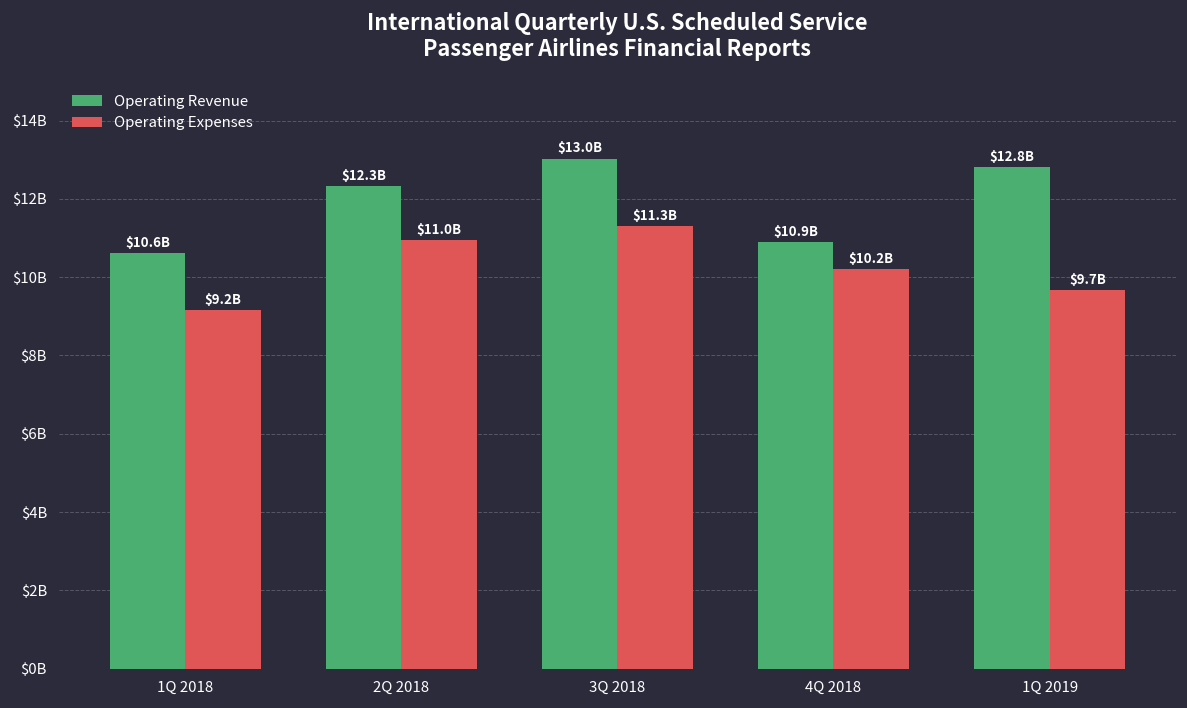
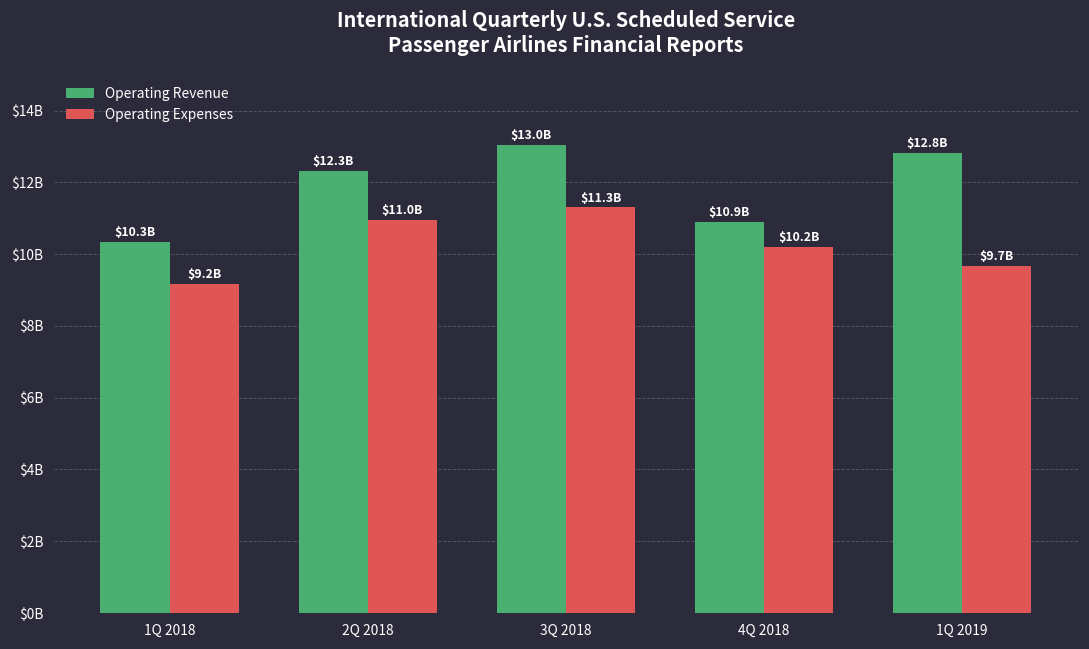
Operating Revenue, 1Q 2018: $10.6B -> $10.3B
